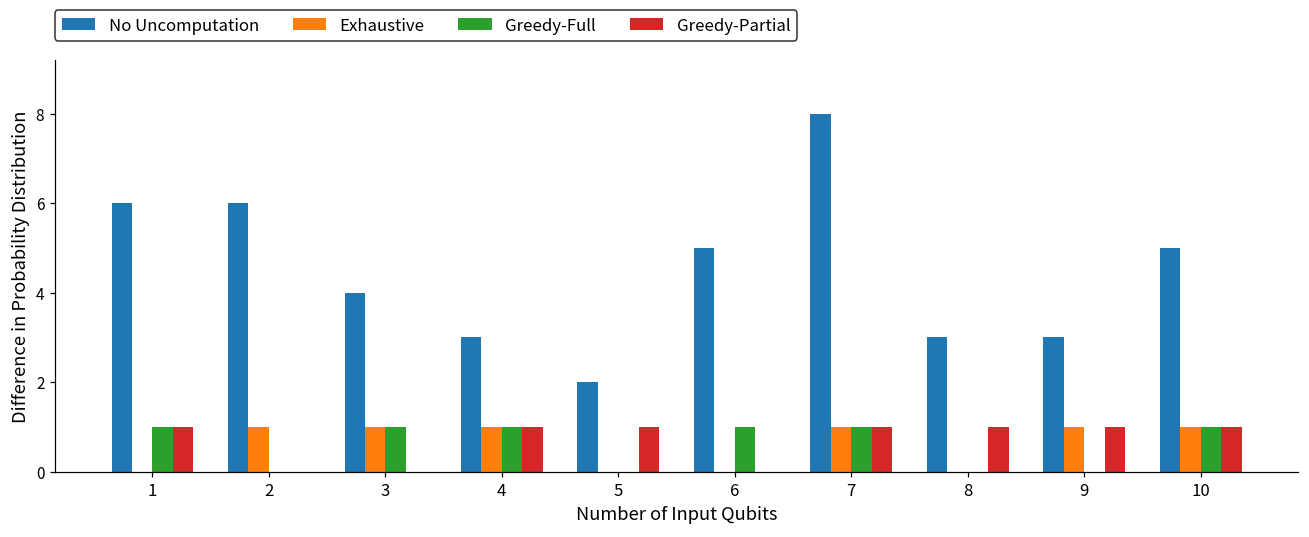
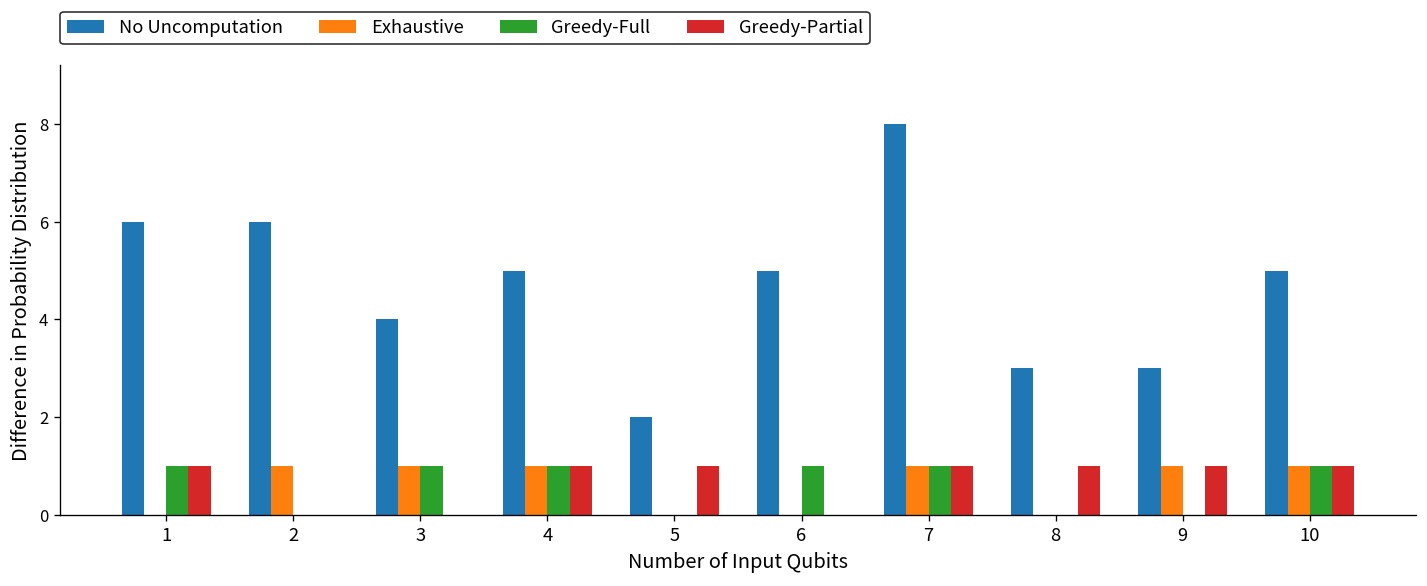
No Uncomputation, 4: 3 -> 5
